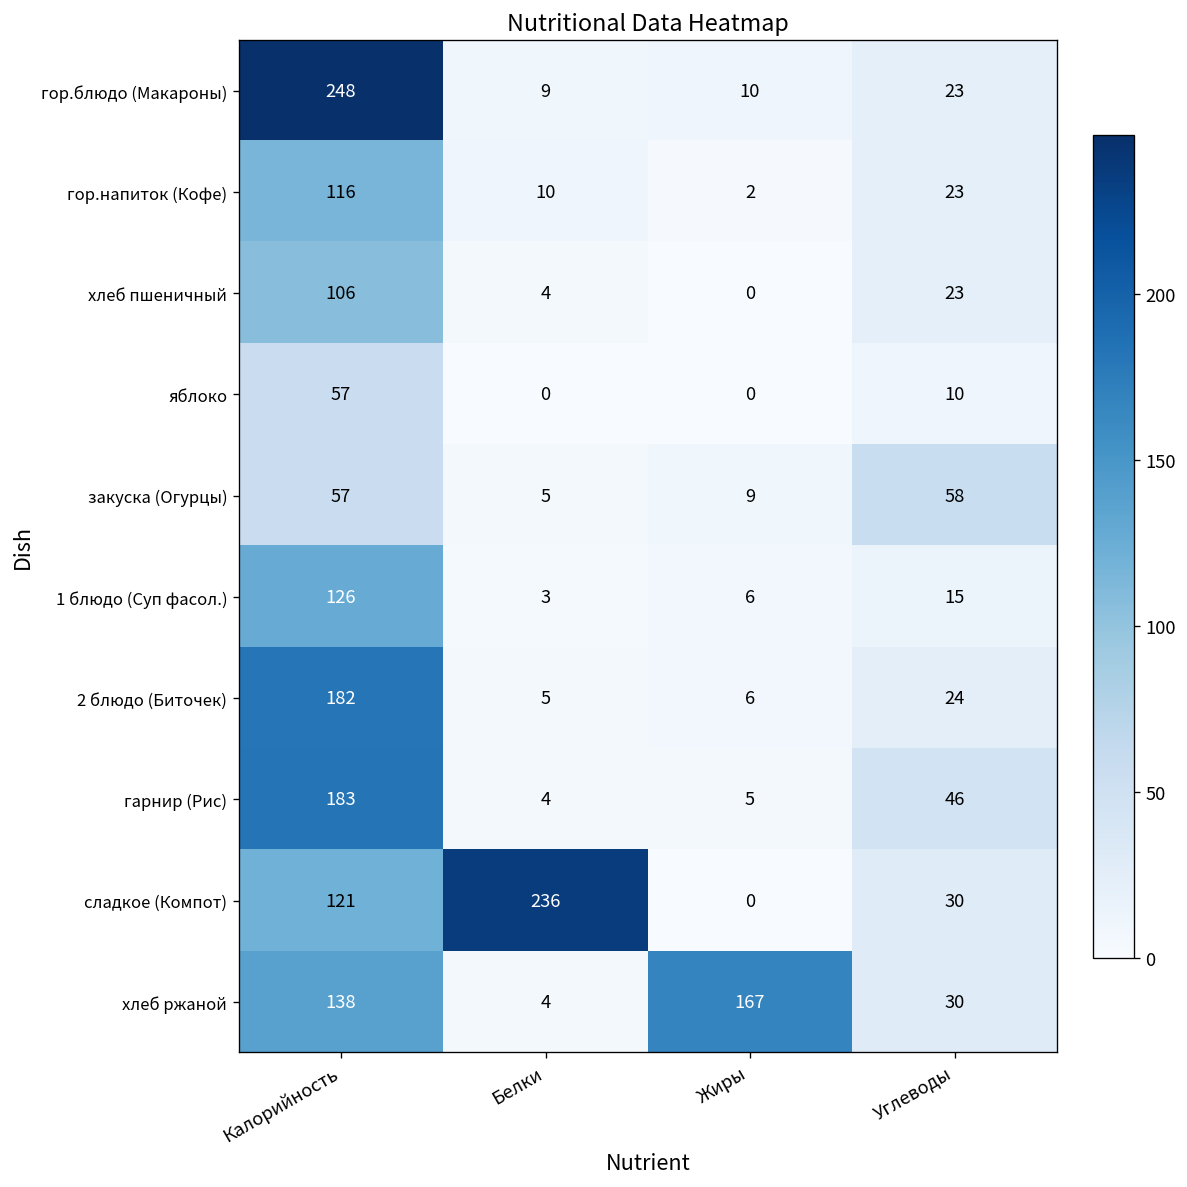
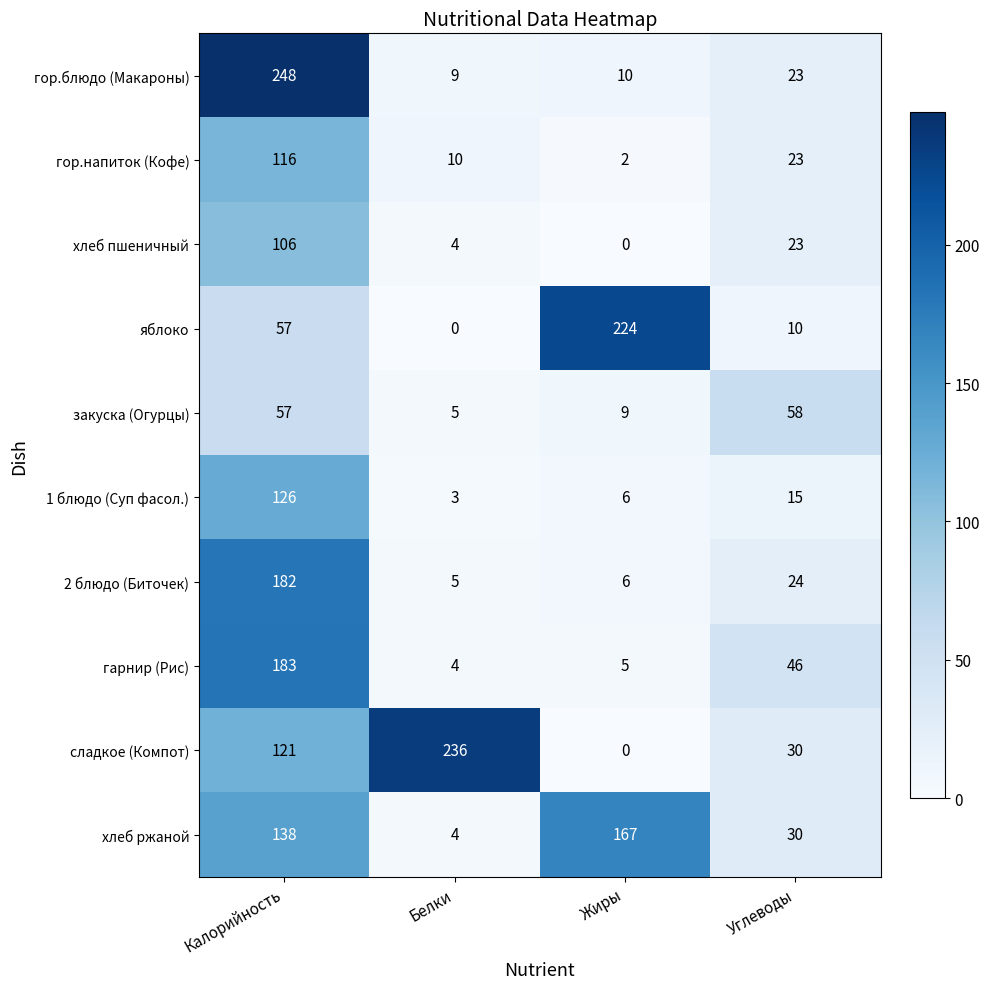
яблоко, Жиры: 0 -> 224
